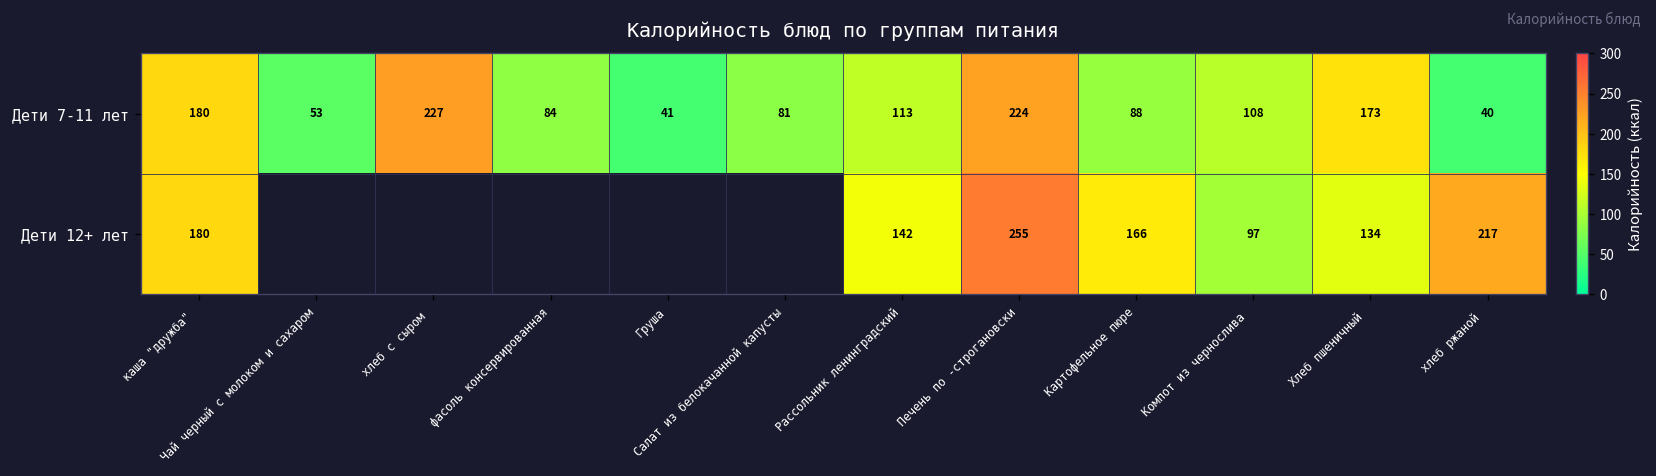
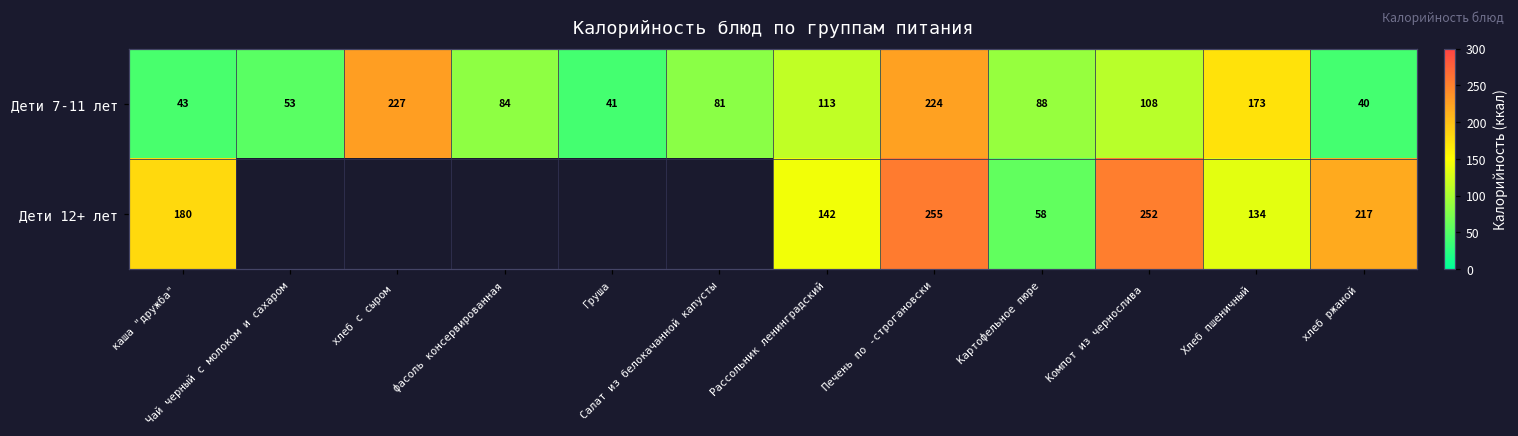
Дети 7-11 лет, каша "дружба": 180 -> 43
Дети 12+ лет, Картофельное пюре: 166 -> 58
Дети 12+ лет, Компот из чернослива: 97 -> 252
